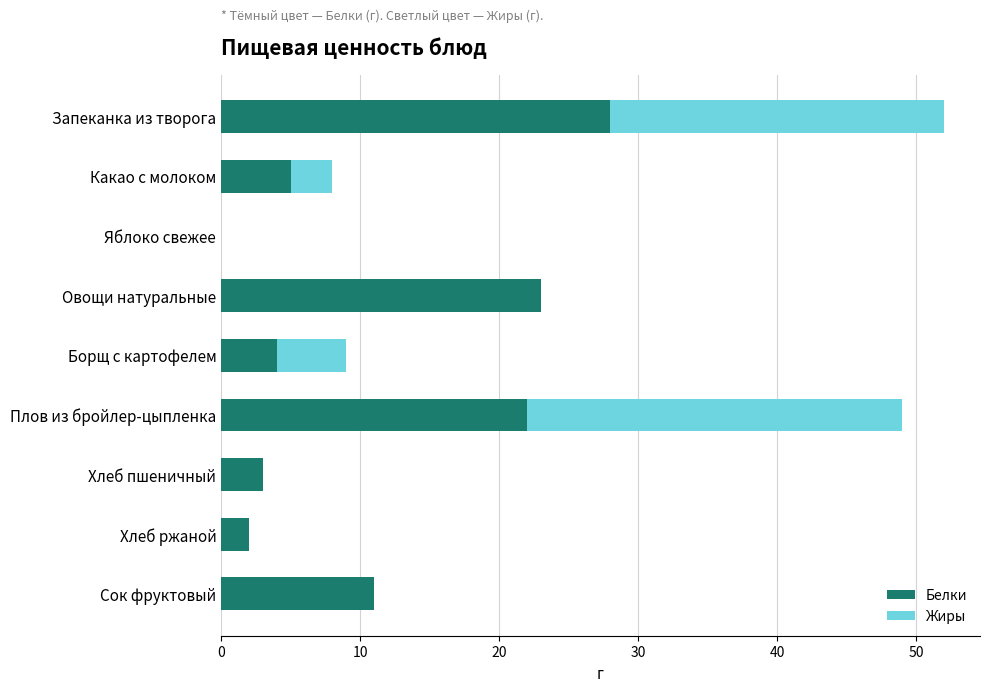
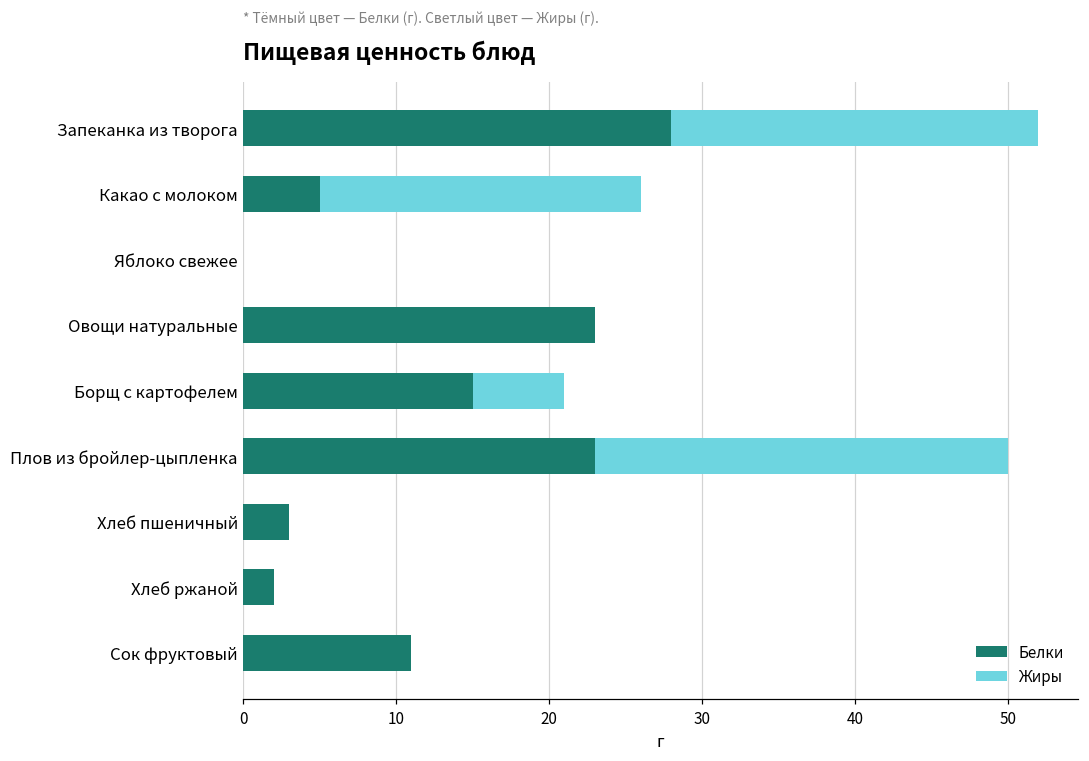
Жиры, Какао с молоком: 3 -> 21
Белки, Борщ с картофелем: 4 -> 15
Жиры, Борщ с картофелем: 5 -> 6
Белки, Плов из бройлер-цыпленка: 22 -> 23
